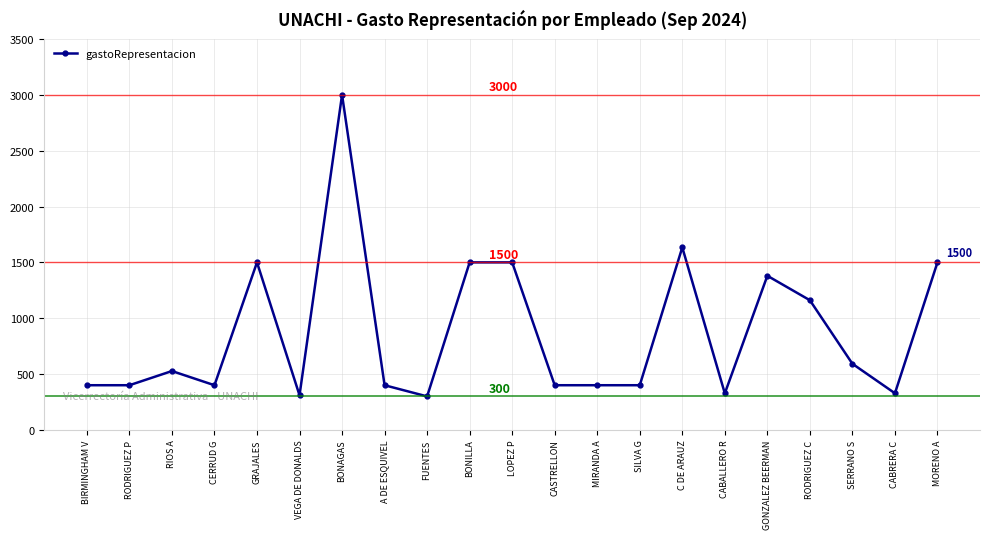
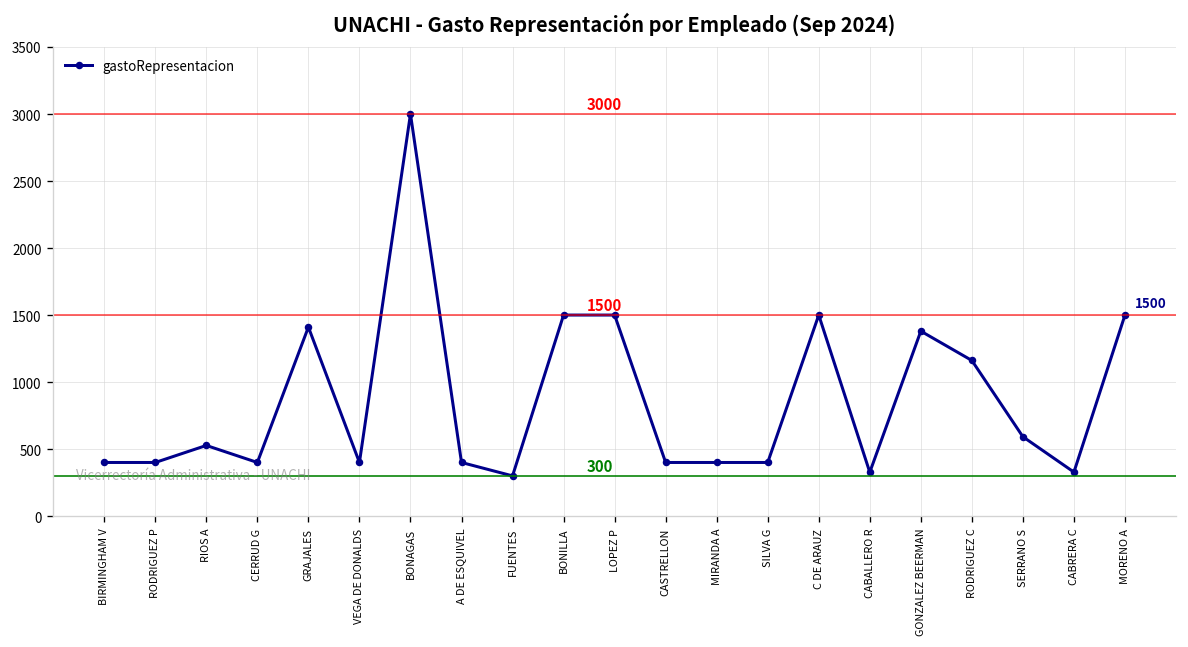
GRAJALES: 1500 -> 1410
VEGA DE DONALDS: 310 -> 400
C DE ARAUZ: 1630 -> 1500
